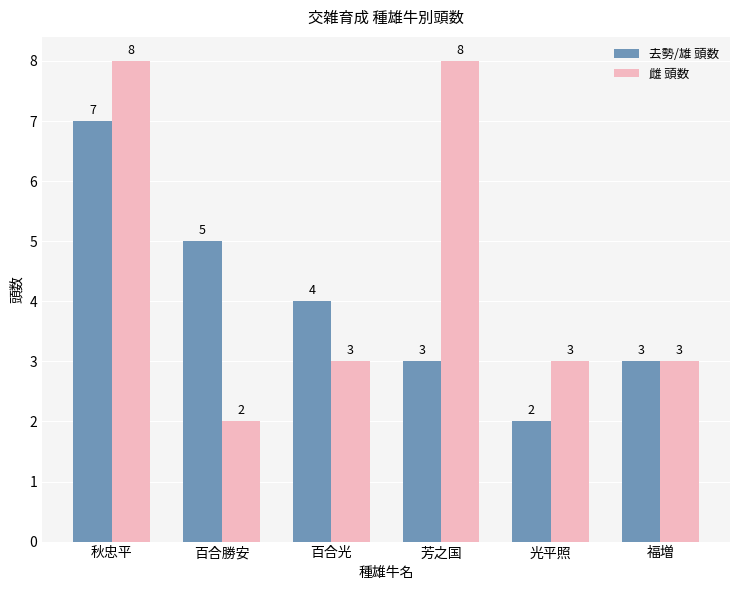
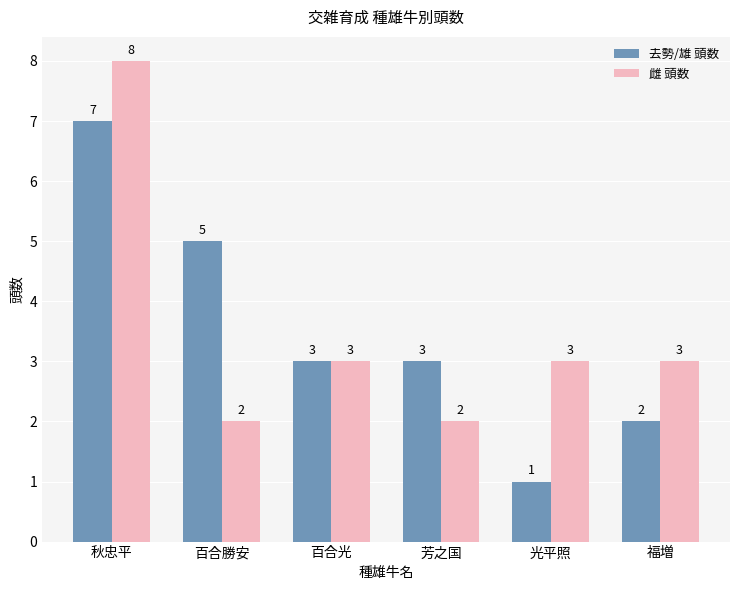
去勢/雄 頭数, 百合光: 4 -> 3
雌 頭数, 芳之国: 8 -> 2
去勢/雄 頭数, 光平照: 2 -> 1
去勢/雄 頭数, 福増: 3 -> 2
